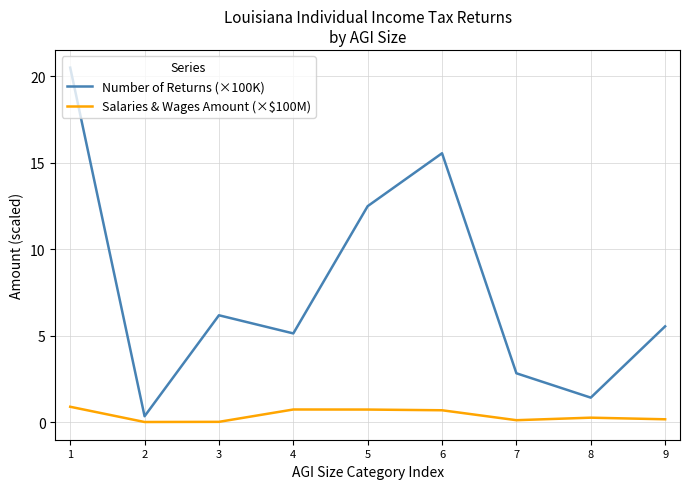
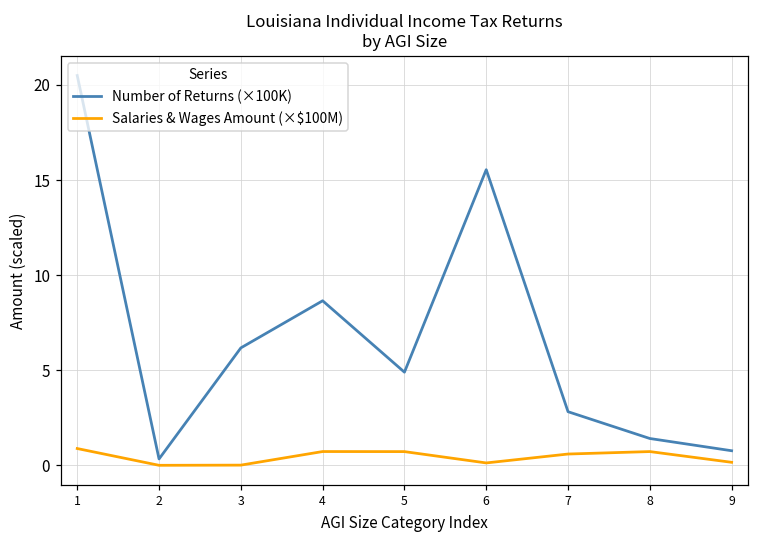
Number of Returns (×100K), 4: 5.1 -> 8.7
Number of Returns (×100K), 5: 12.5 -> 4.9
Salaries & Wages Amount (×$100M), 6: 0.7 -> 0.1
Salaries & Wages Amount (×$100M), 7: 0.1 -> 0.6
Salaries & Wages Amount (×$100M), 8: 0.3 -> 0.7
Number of Returns (×100K), 9: 5.5 -> 0.8
